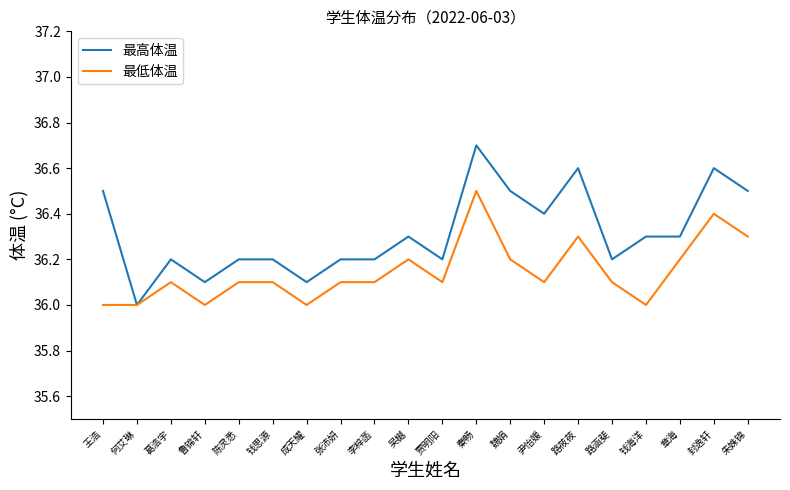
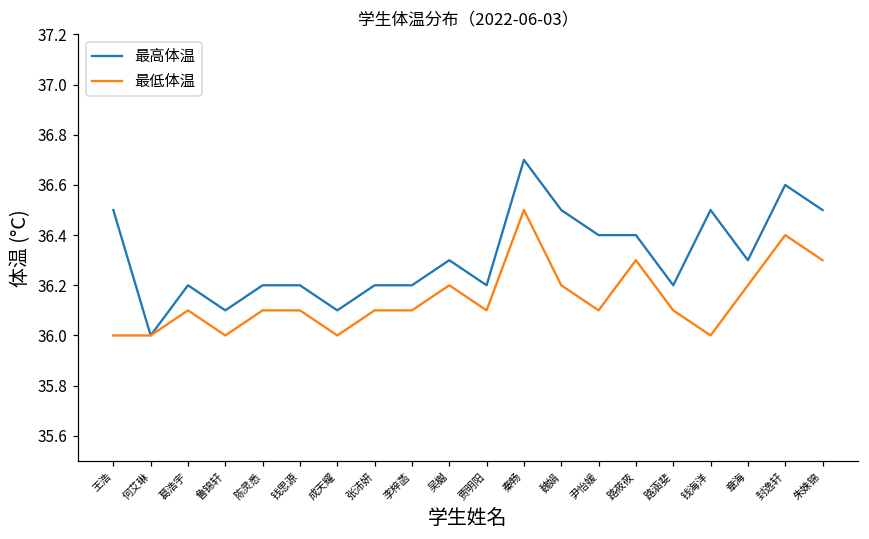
最高体温, 路莜莜: 36.6 -> 36.4
最高体温, 钱海洋: 36.3 -> 36.5
